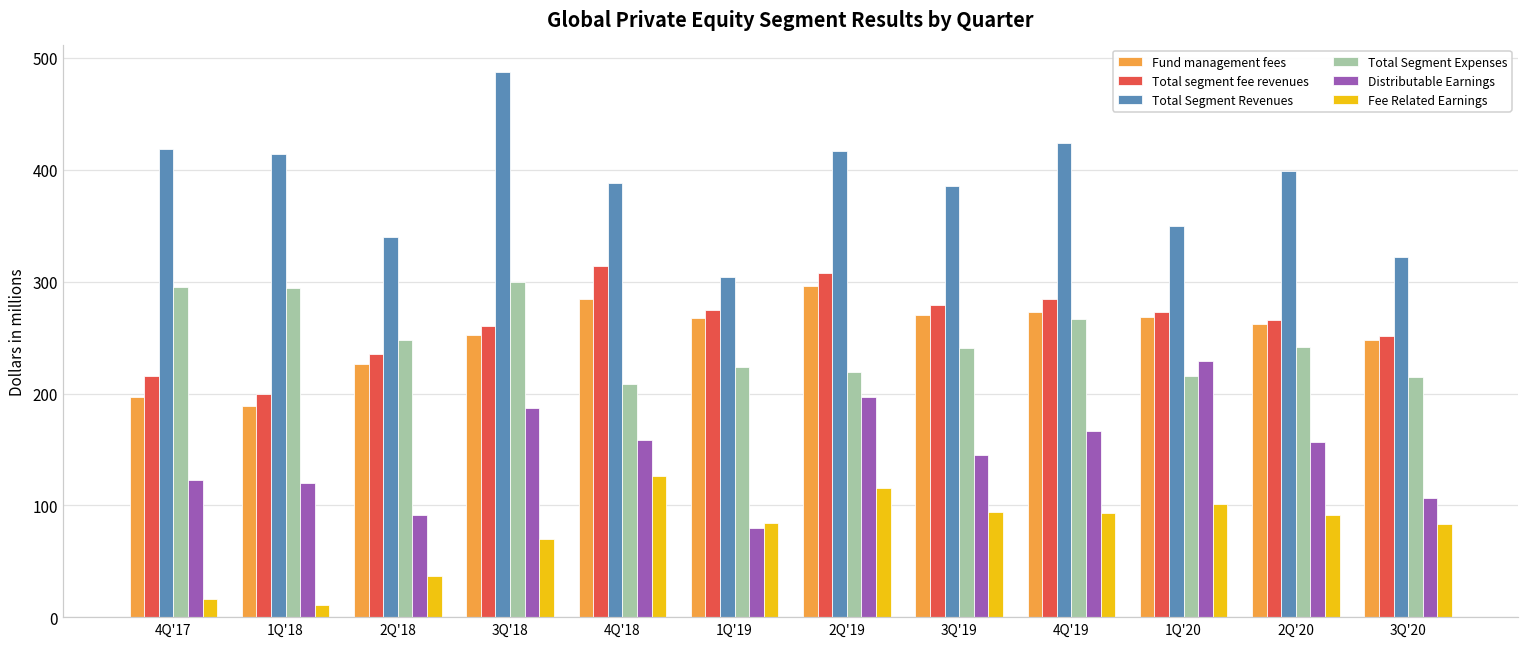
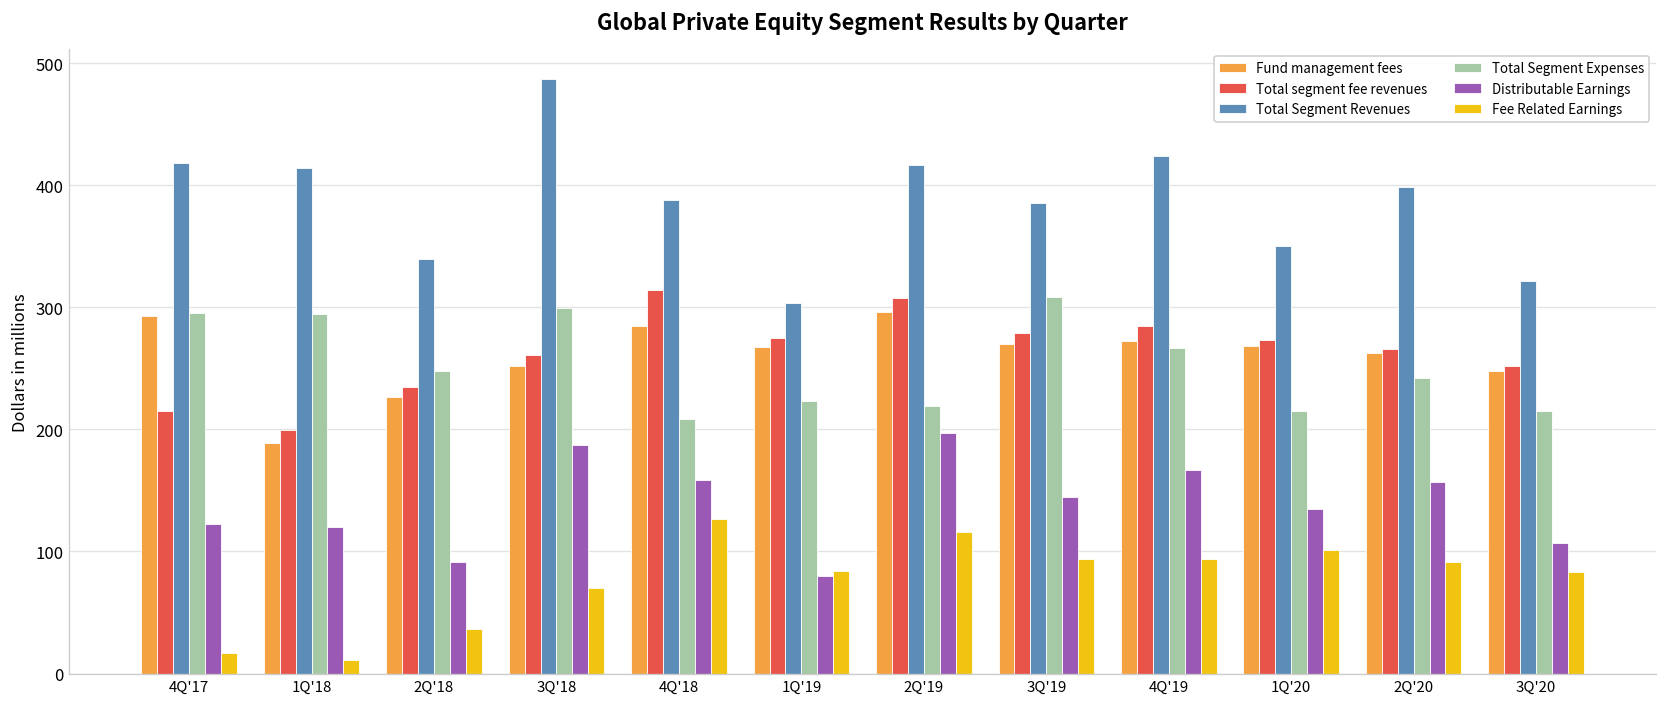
Fund management fees, 4Q'17: 197 -> 293
Total Segment Expenses, 3Q'19: 240 -> 308
Distributable Earnings, 1Q'20: 229 -> 135
